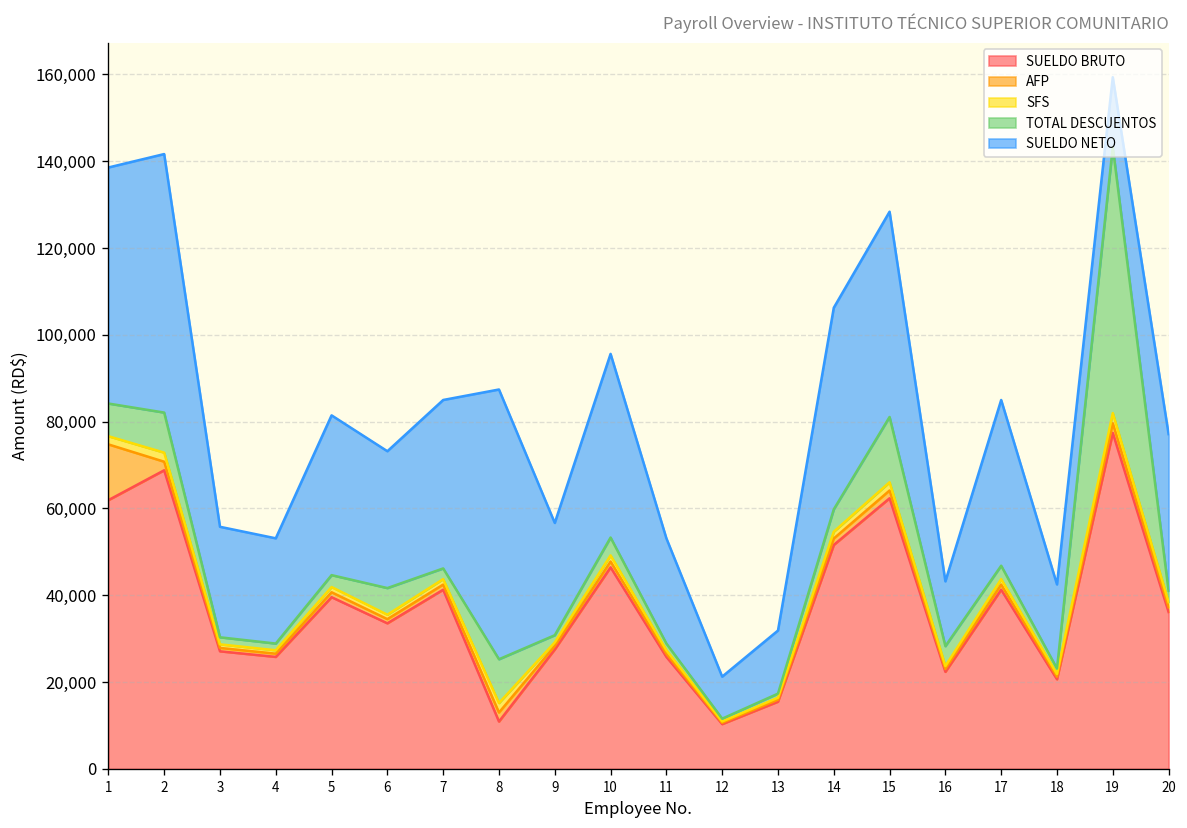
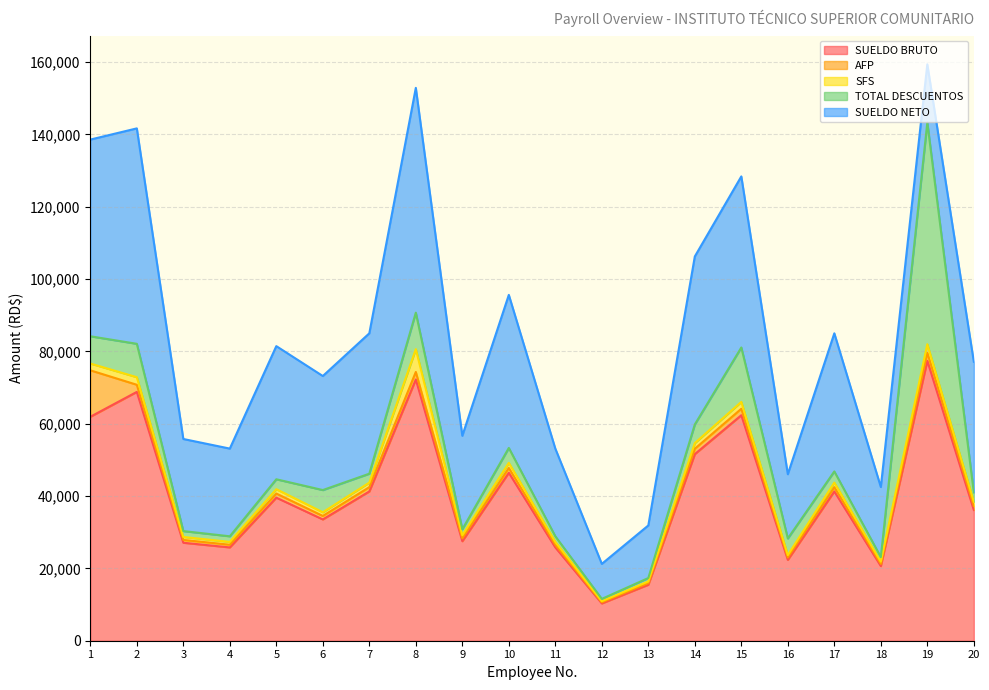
SUELDO BRUTO, 8: 11,000 -> 72,000
SFS, 8: 2,000 -> 6,000
SUELDO NETO, 16: 15,000 -> 18,000
